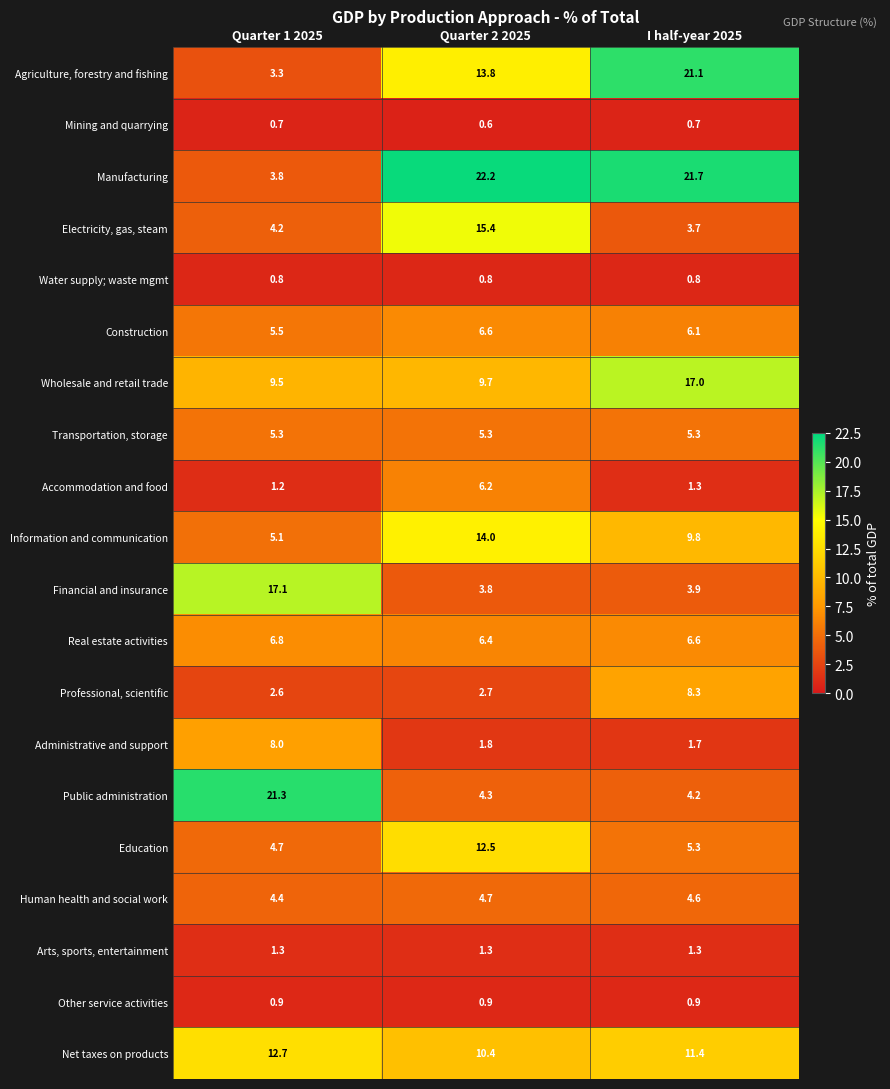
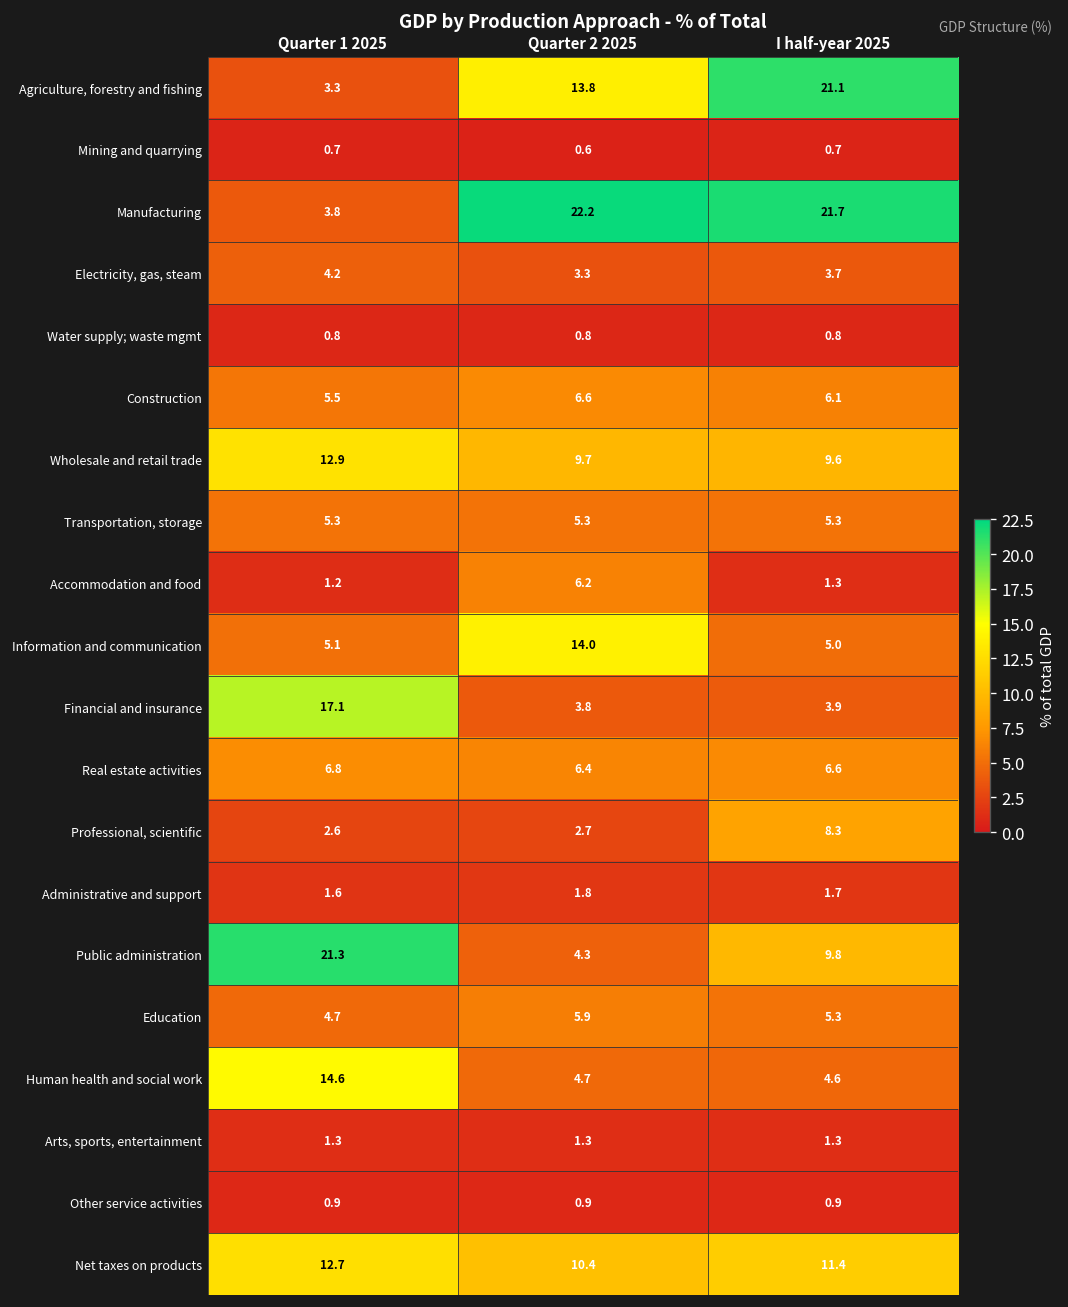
Electricity, gas, steam, Quarter 2 2025: 15.4 -> 3.3
Wholesale and retail trade, Quarter 1 2025: 9.5 -> 12.9
Wholesale and retail trade, I half-year 2025: 17.0 -> 9.6
Information and communication, I half-year 2025: 9.8 -> 5.0
Administrative and support, Quarter 1 2025: 8.0 -> 1.6
Public administration, I half-year 2025: 4.2 -> 9.8
Education, Quarter 2 2025: 12.5 -> 5.9
Human health and social work, Quarter 1 2025: 4.4 -> 14.6
